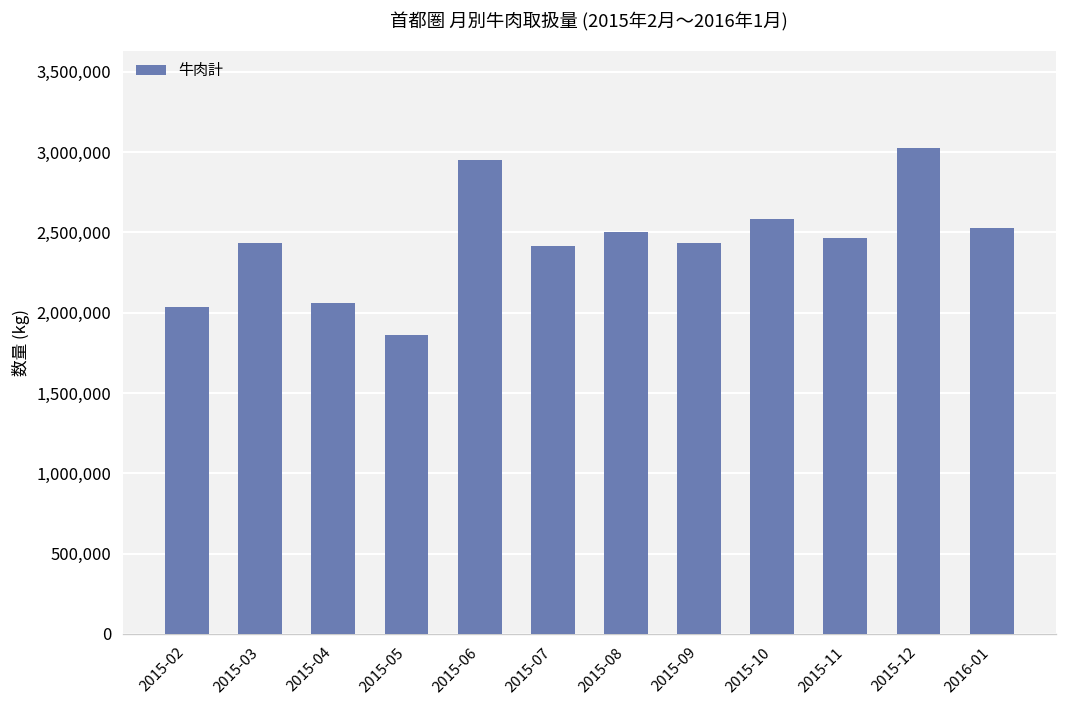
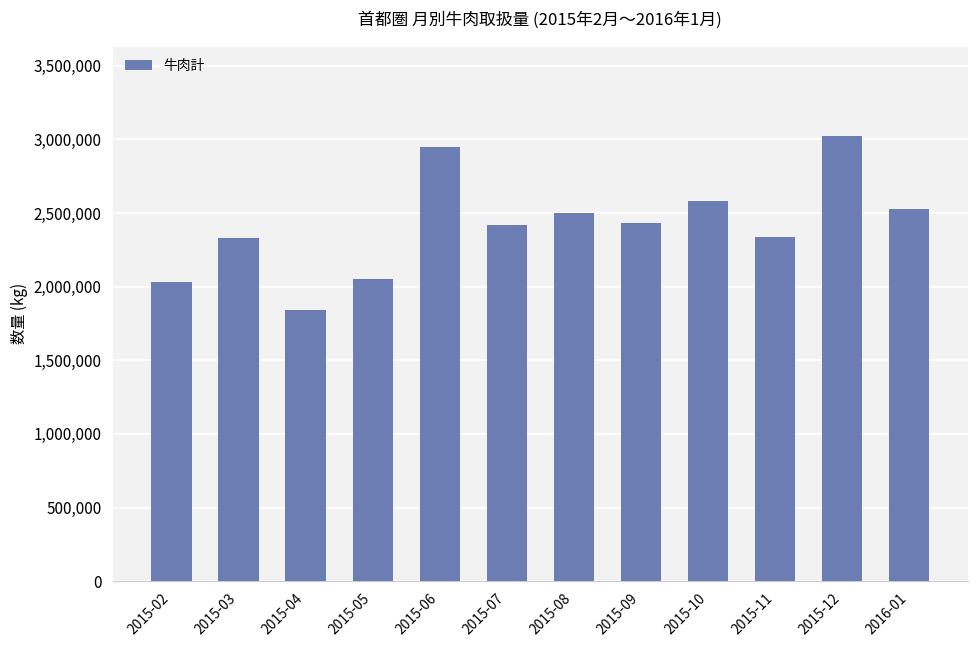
2015-03: 2,430,000 -> 2,330,000
2015-04: 2,060,000 -> 1,840,000
2015-05: 1,860,000 -> 2,050,000
2015-11: 2,460,000 -> 2,340,000
